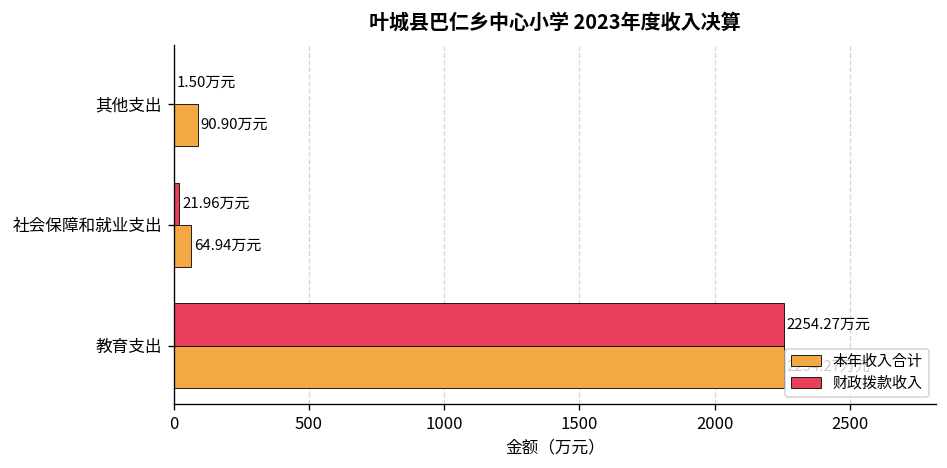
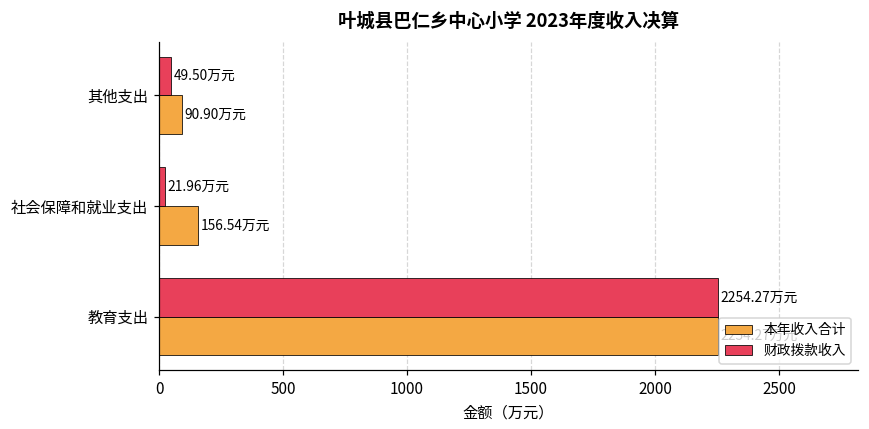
财政拨款收入, 其他支出: 1.50 -> 49.50
本年收入合计, 社会保障和就业支出: 64.94 -> 156.54
